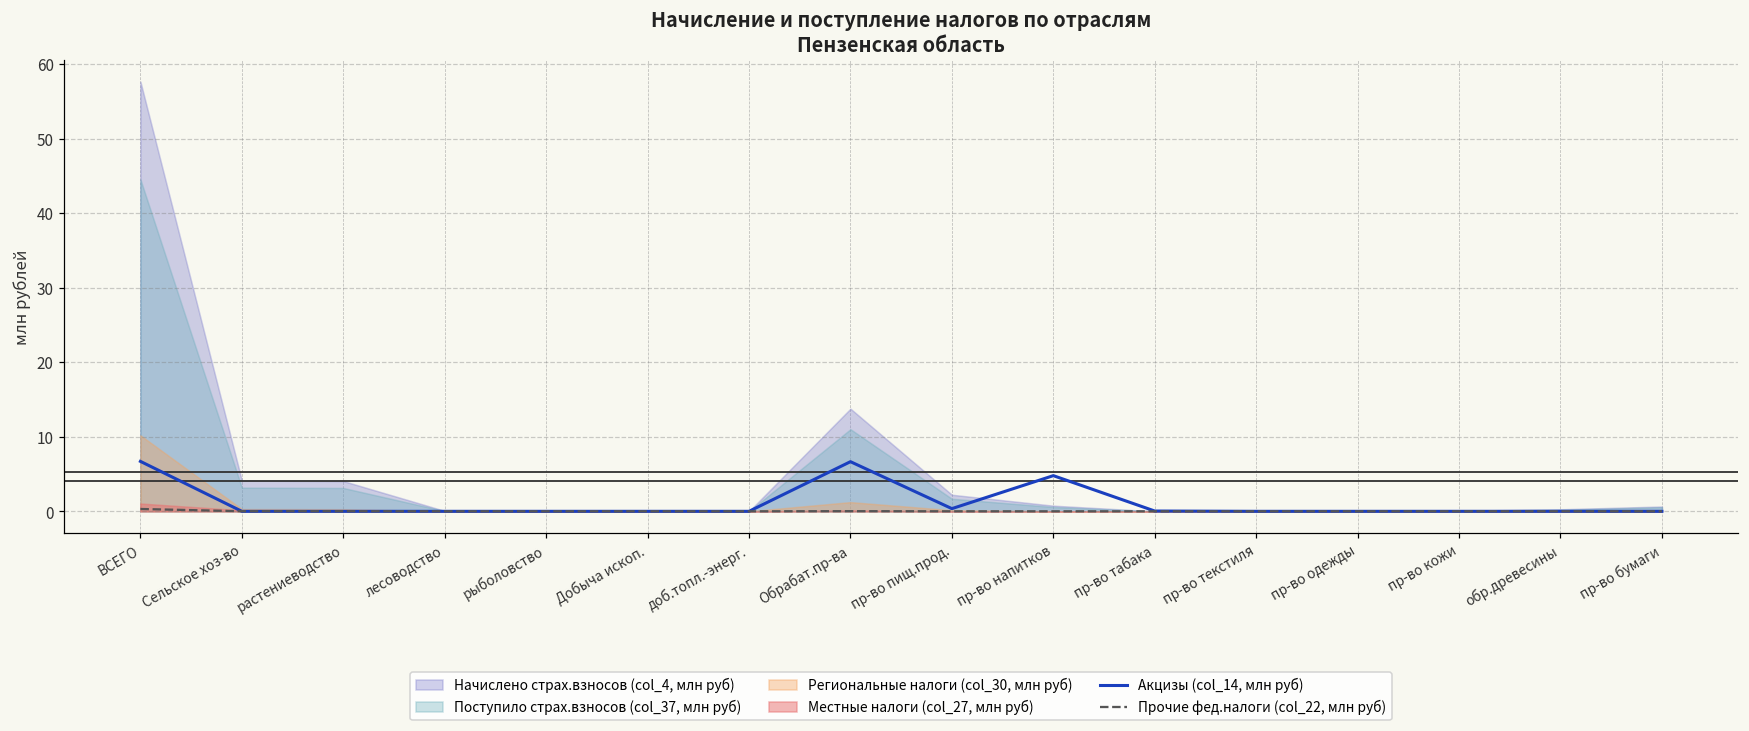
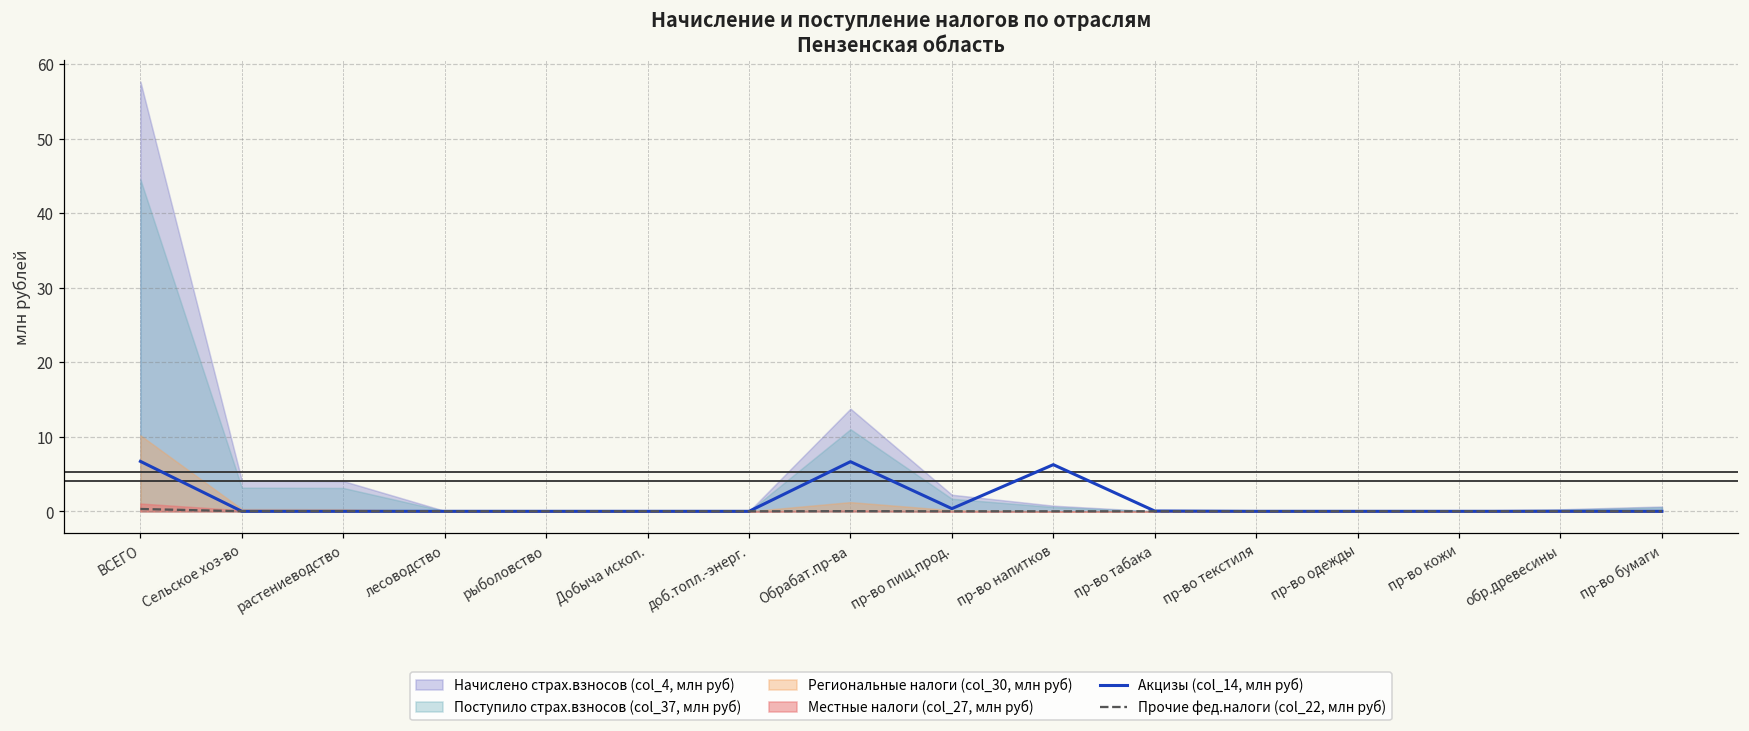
Акцизы (col_14, млн руб), пр-во напитков: 5 -> 6
